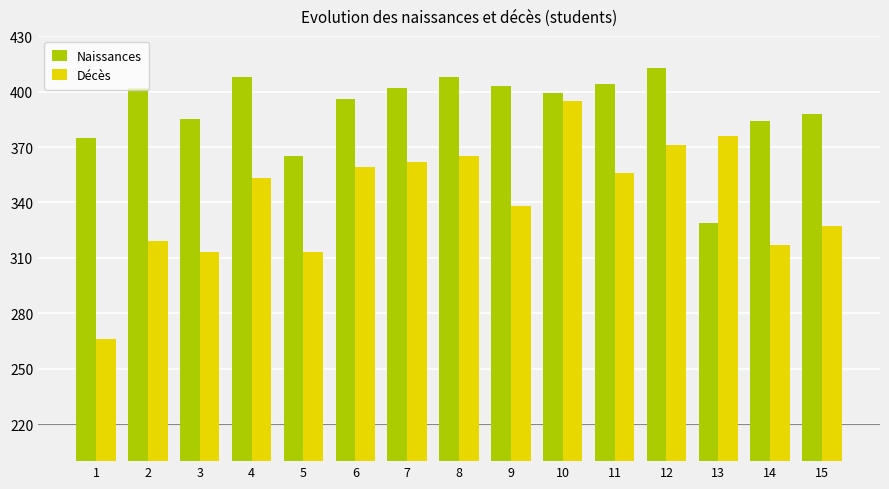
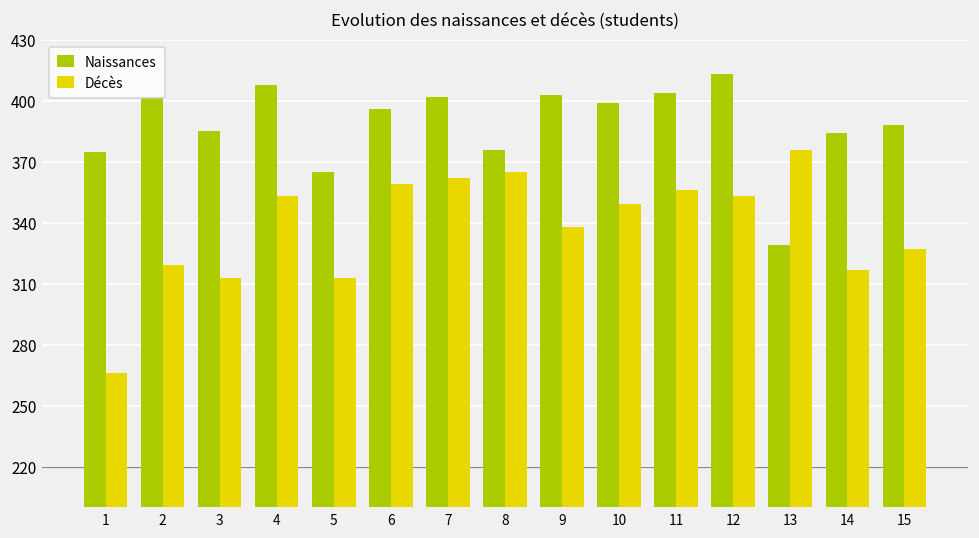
Naissances, 8: 408 -> 376
Décès, 10: 395 -> 349
Décès, 12: 371 -> 353
